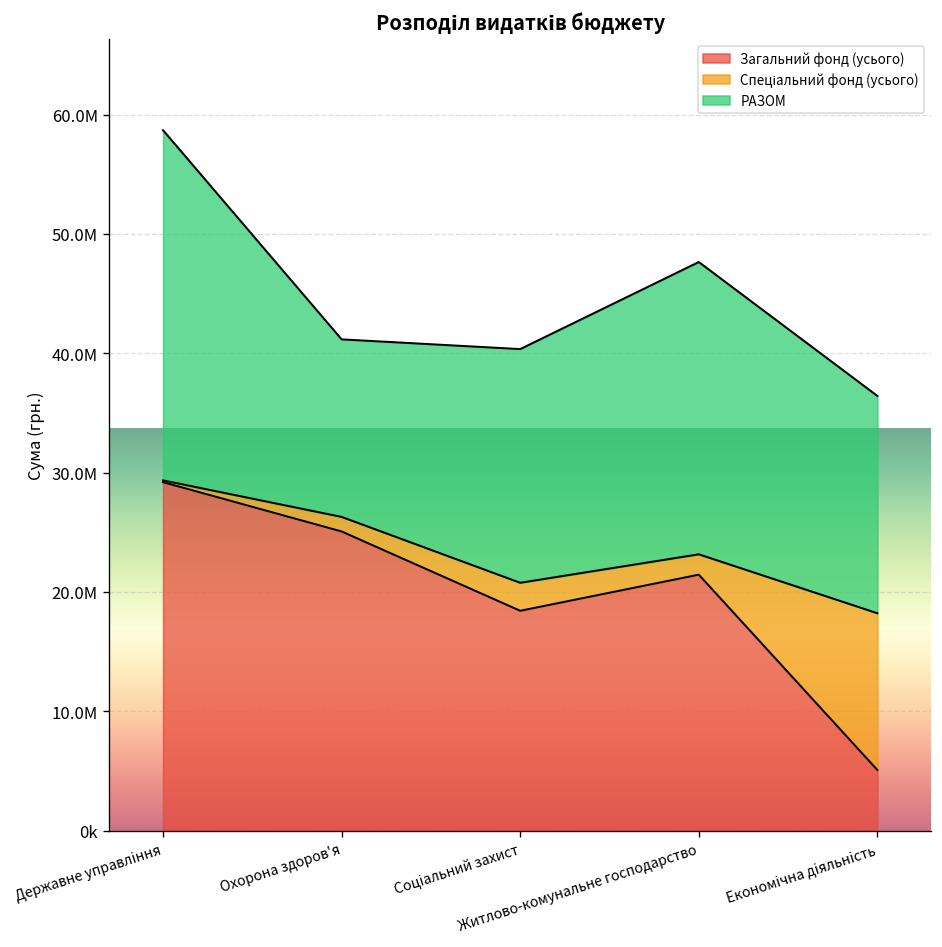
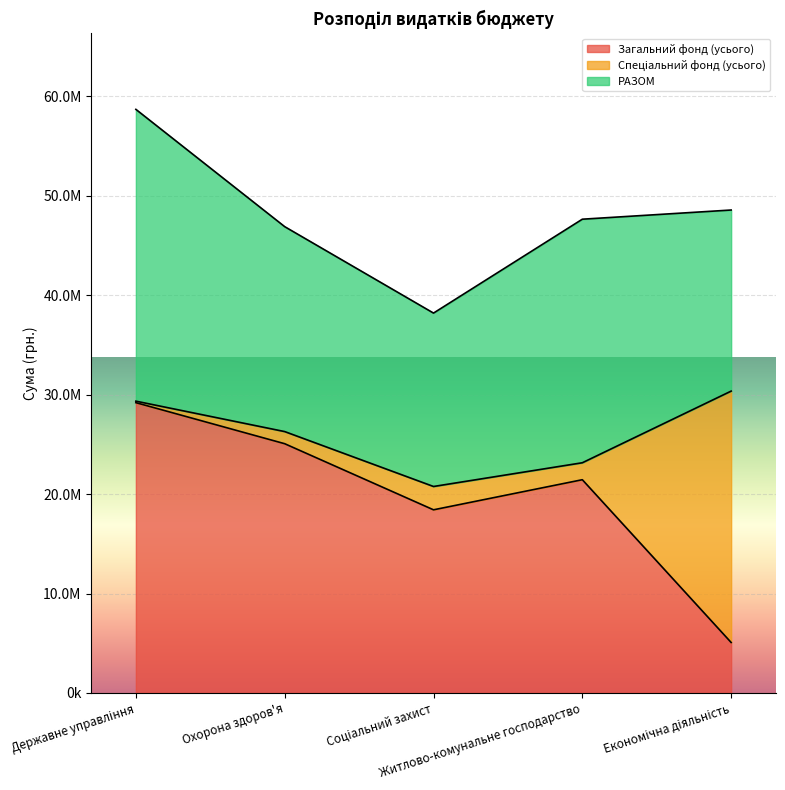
РАЗОМ, Охорона здоров'я: 15000000 -> 21000000
РАЗОМ, Соціальний захист: 20000000 -> 17000000
Спеціальний фонд (усього), Економічна діяльність: 13000000 -> 25000000
